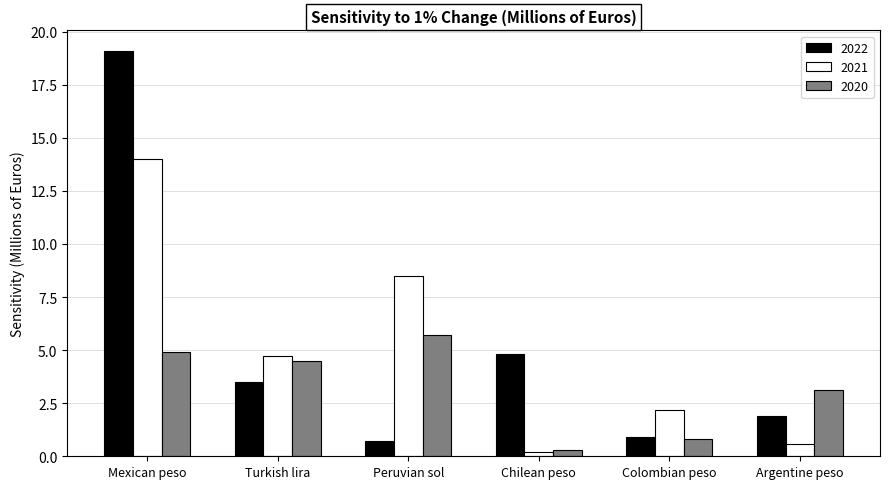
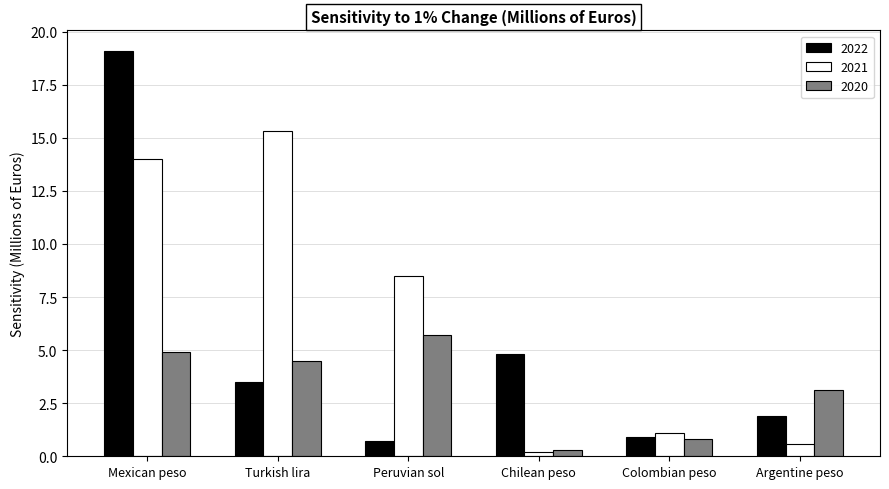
2021, Turkish lira: 4.7 -> 15.3
2021, Colombian peso: 2.2 -> 1.1
